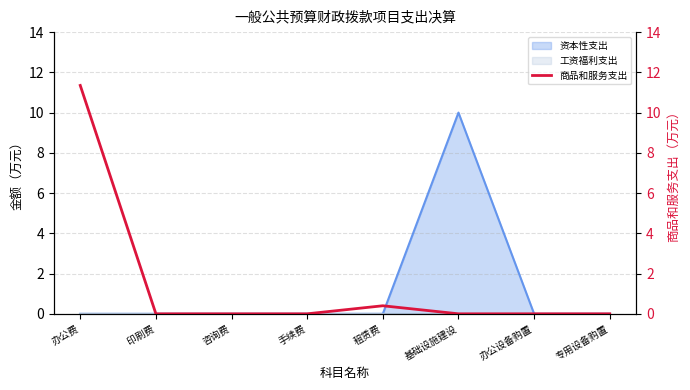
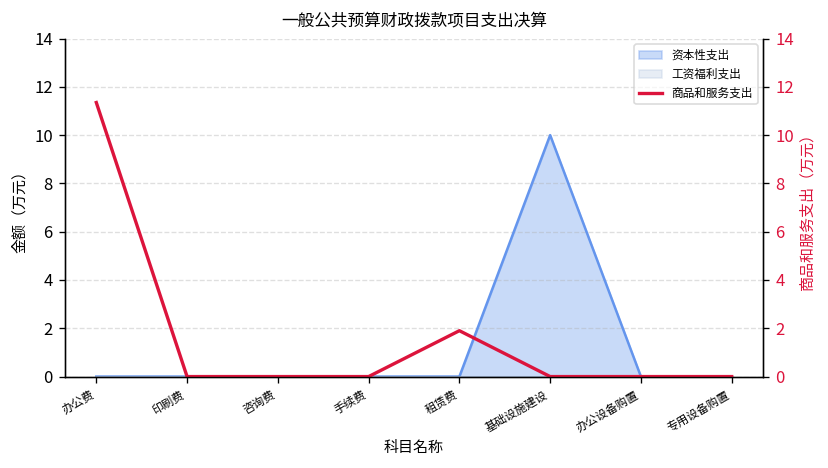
商品和服务支出, 租赁费: 0.4 -> 1.9
